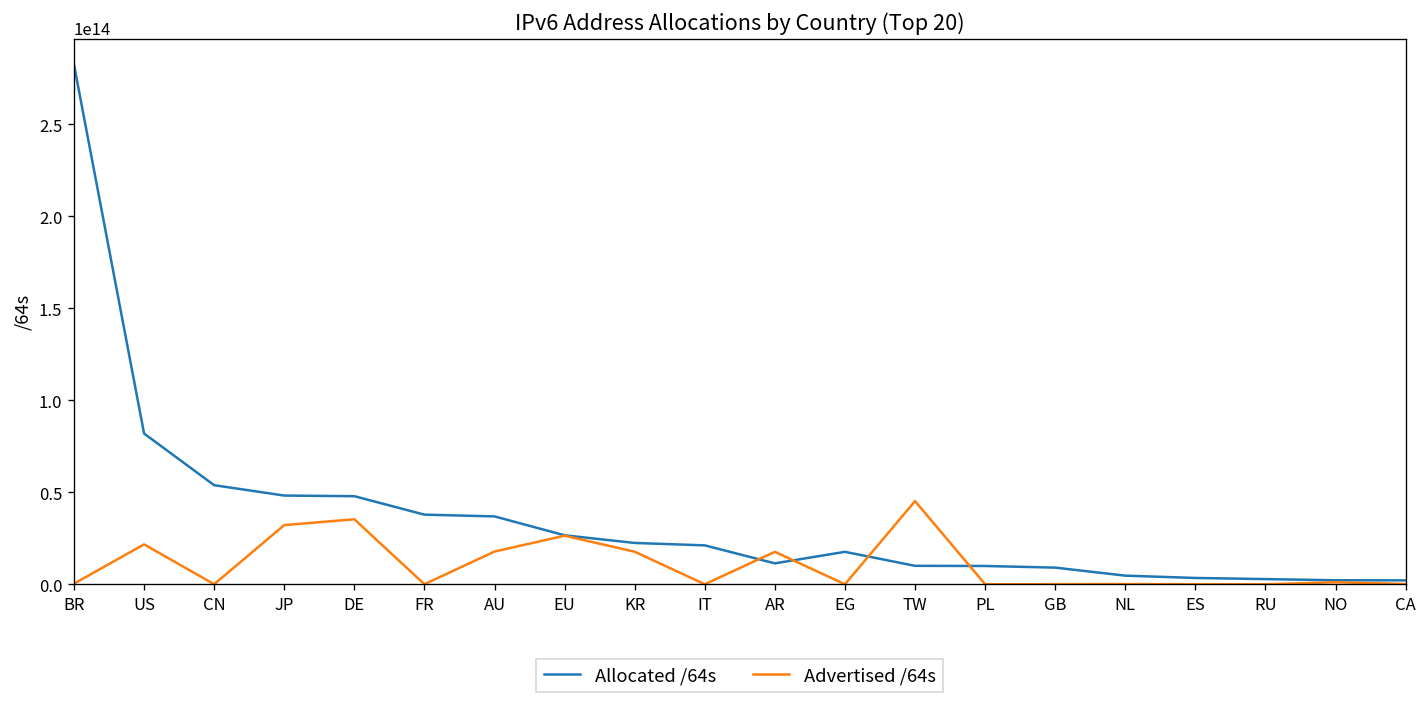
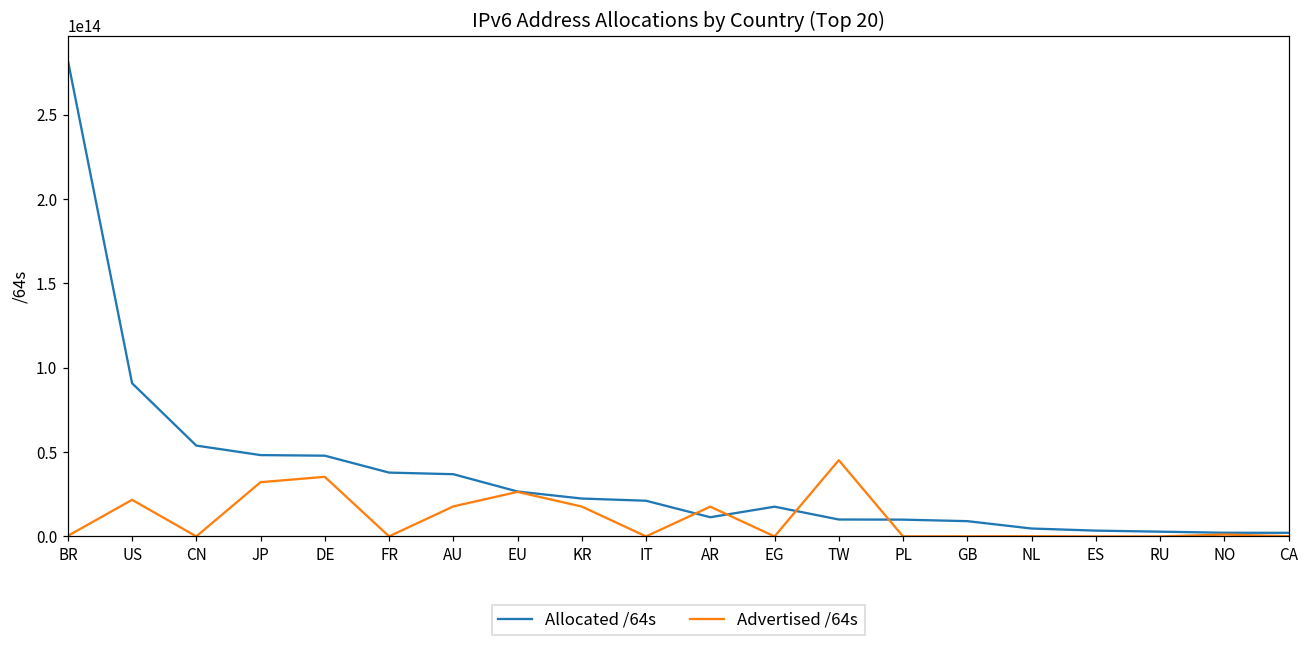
Allocated /64s, US: 82000000000000 -> 91000000000000
